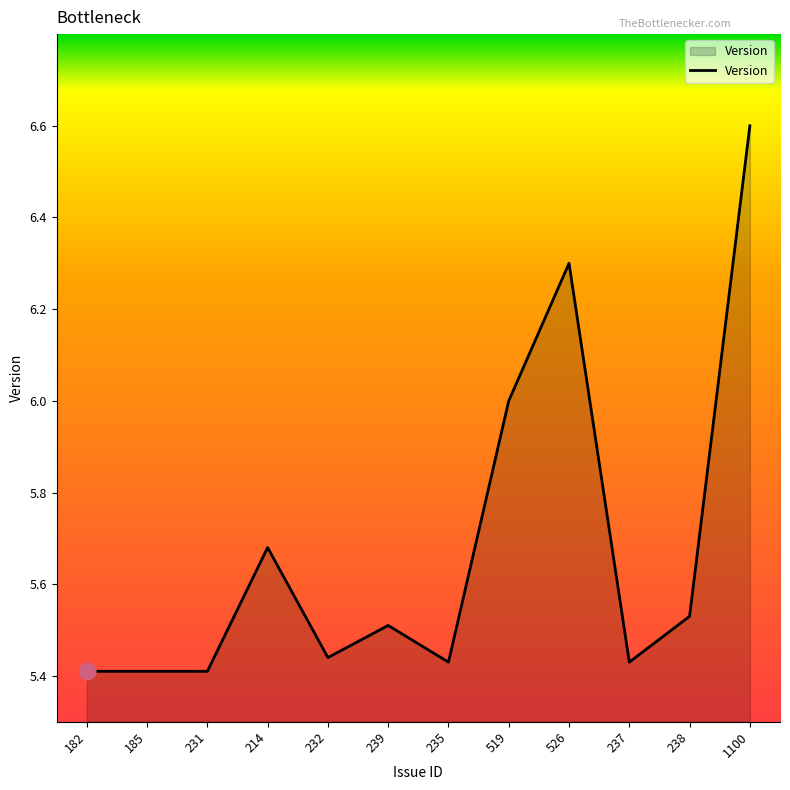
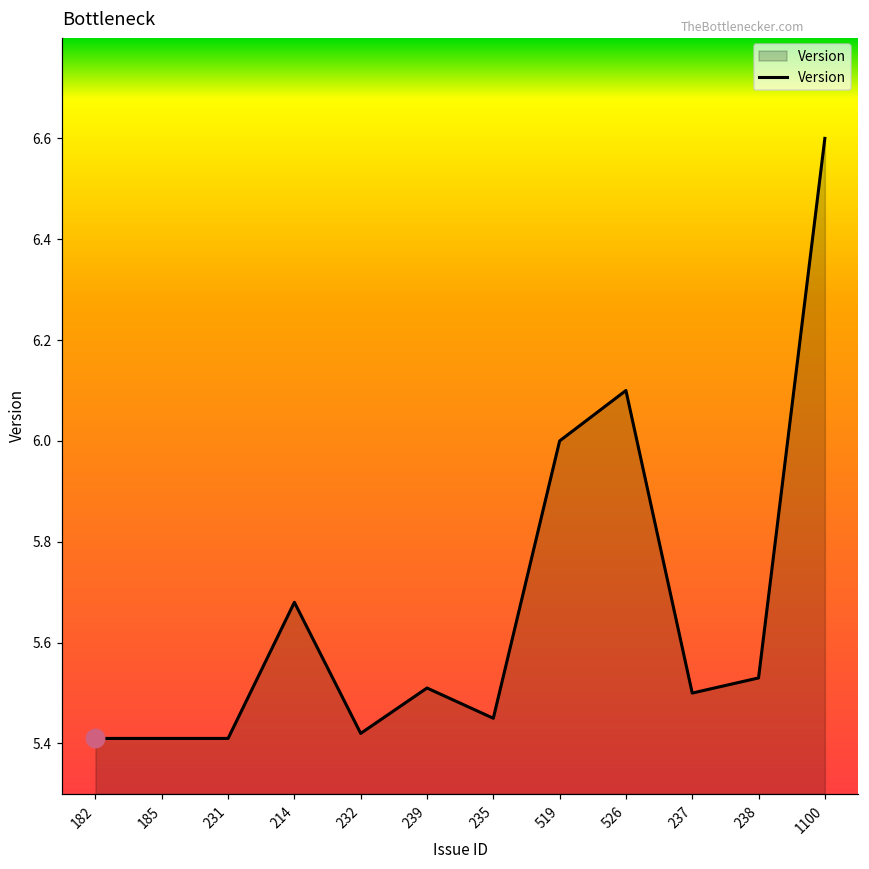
Version, 232: 5.44 -> 5.42
Version, 235: 5.43 -> 5.45
Version, 526: 6.3 -> 6.1
Version, 237: 5.43 -> 5.50
